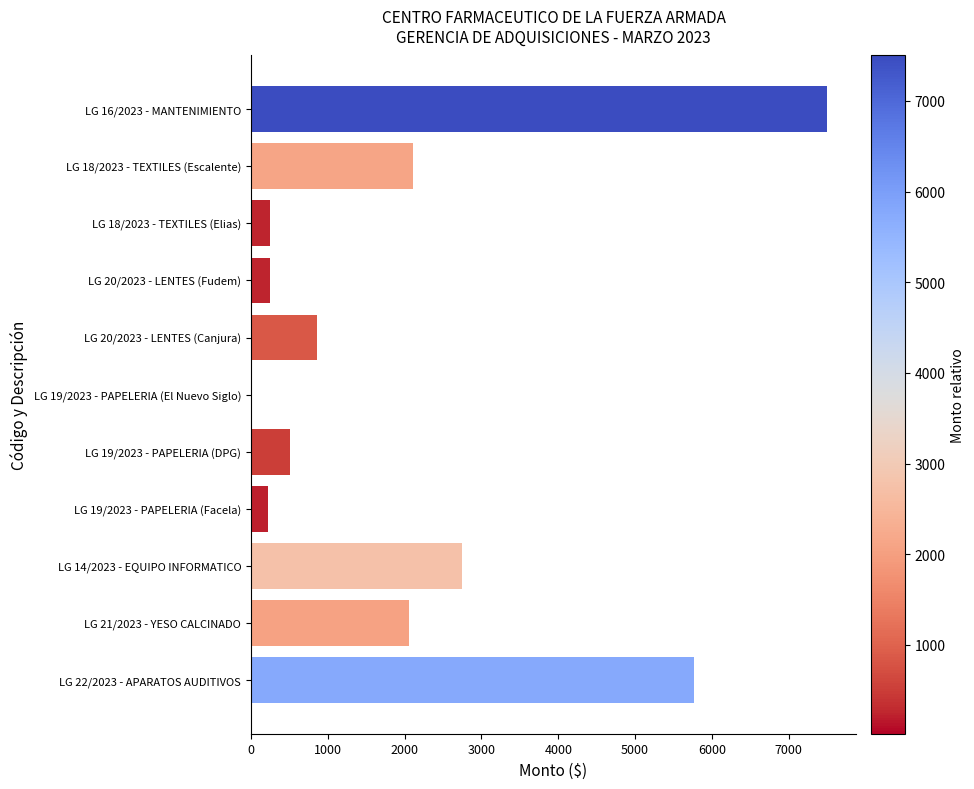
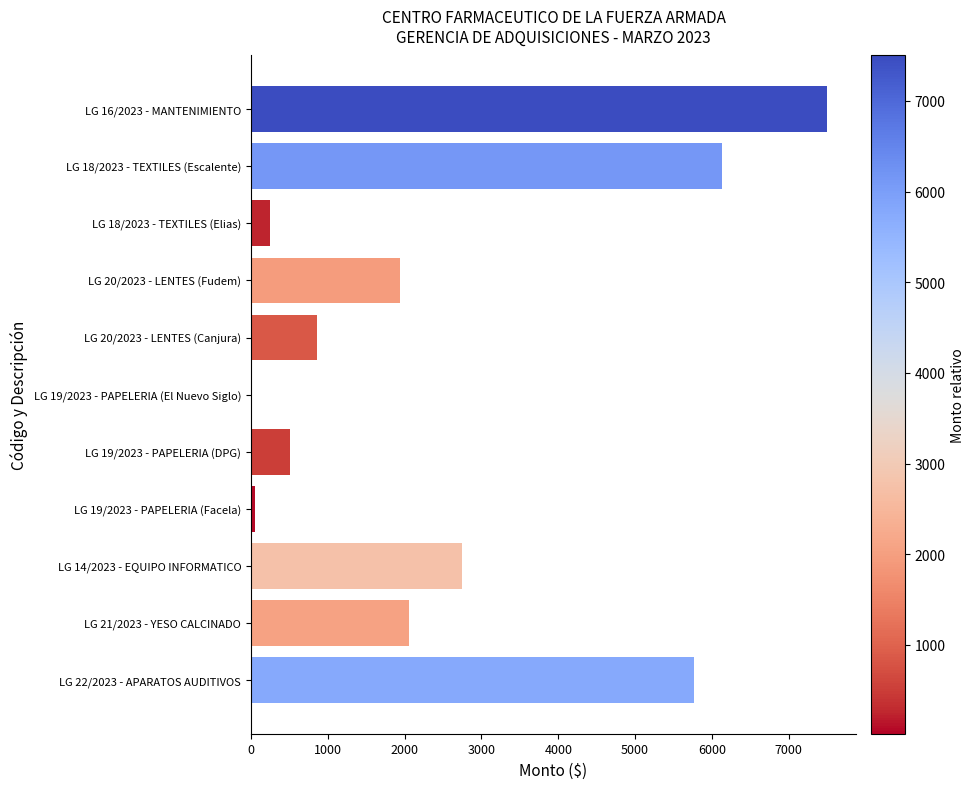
LG 18/2023 - TEXTILES (Escalente): 2100 -> 6100
LG 20/2023 - LENTES (Fudem): 200 -> 1900
LG 19/2023 - PAPELERIA (Facela): 200 -> 100
